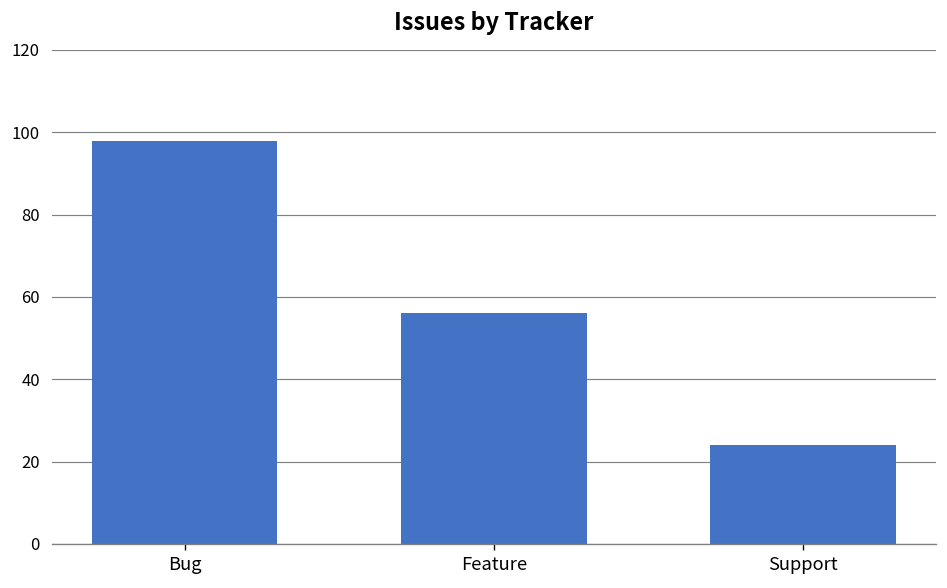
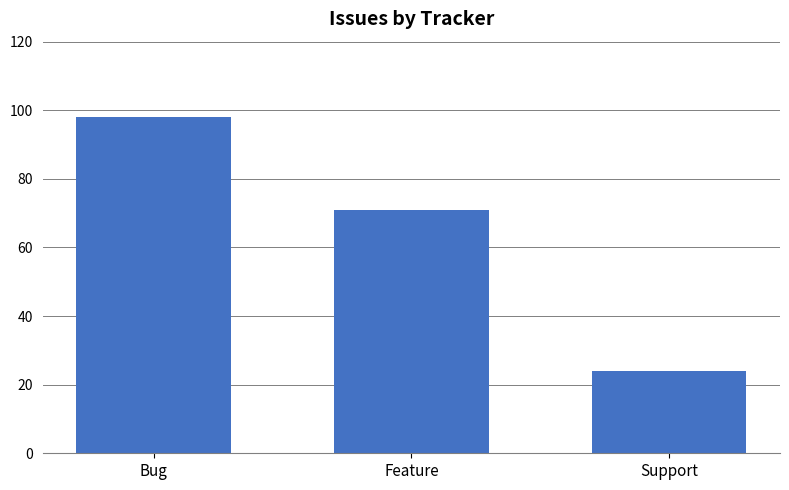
Feature: 56 -> 71
